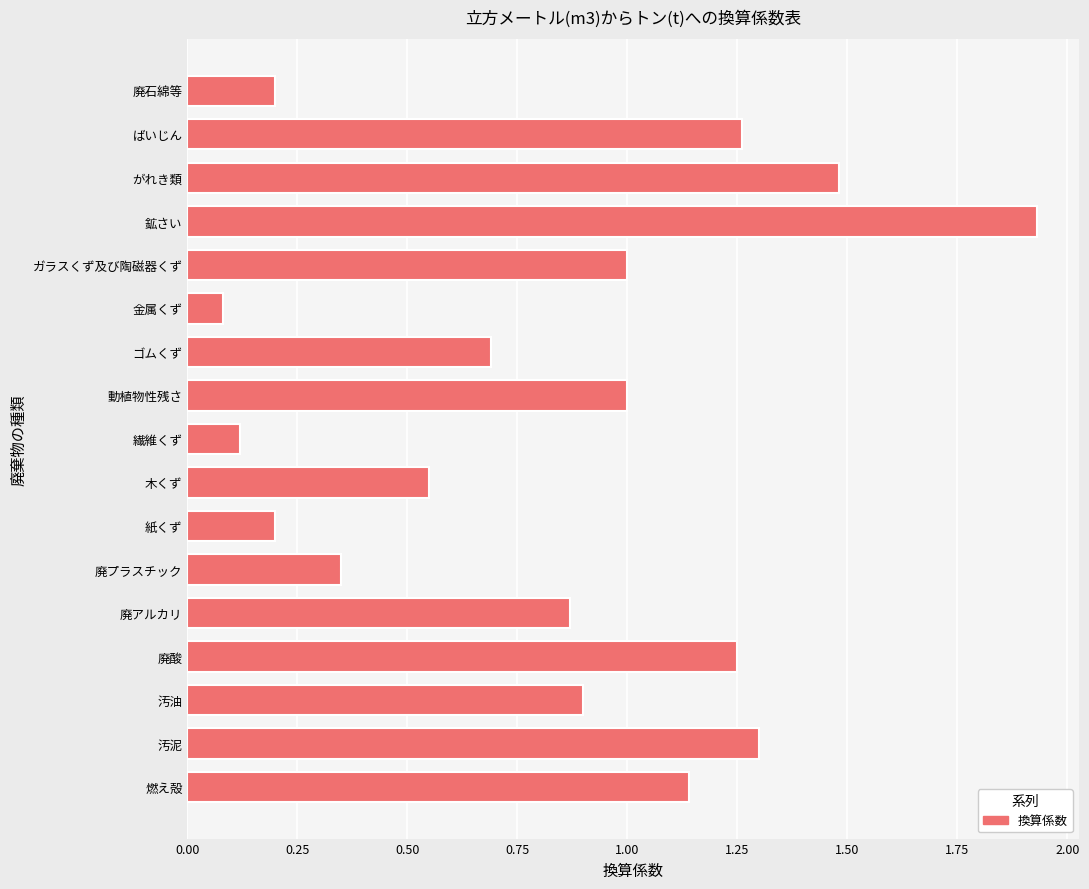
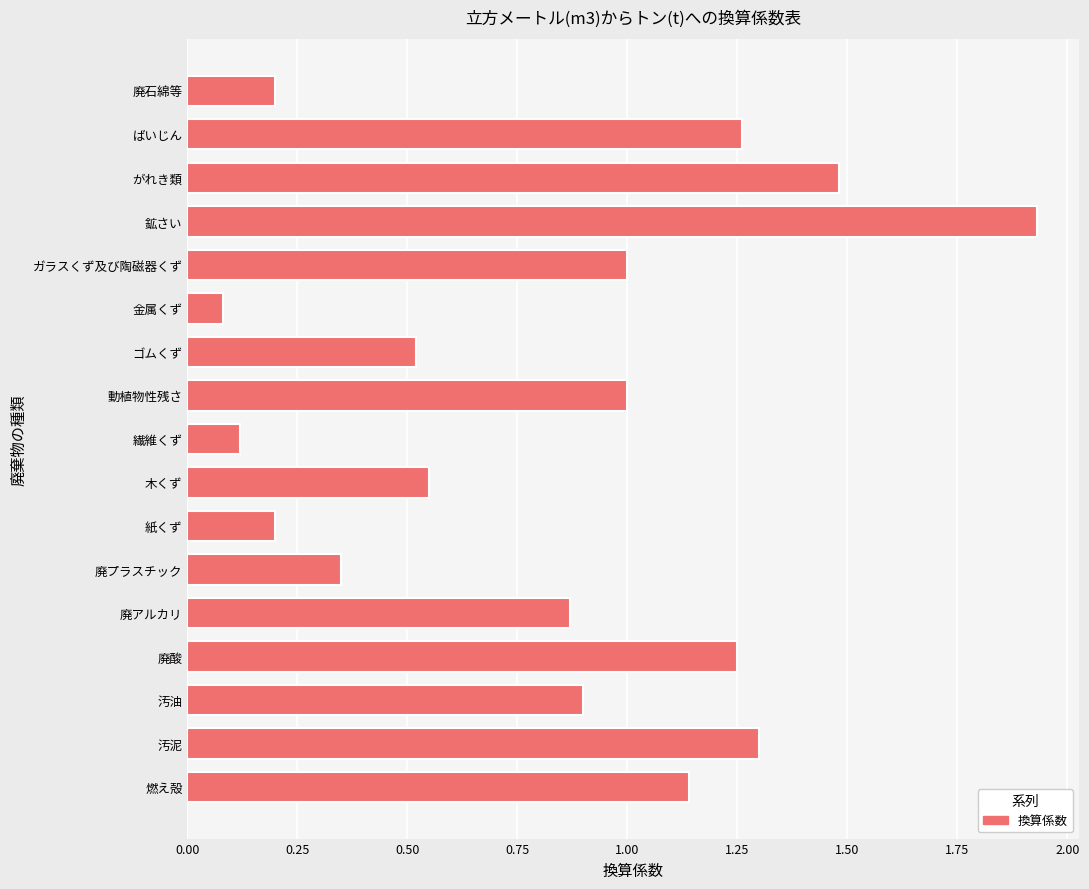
ゴムくず: 0.69 -> 0.52
